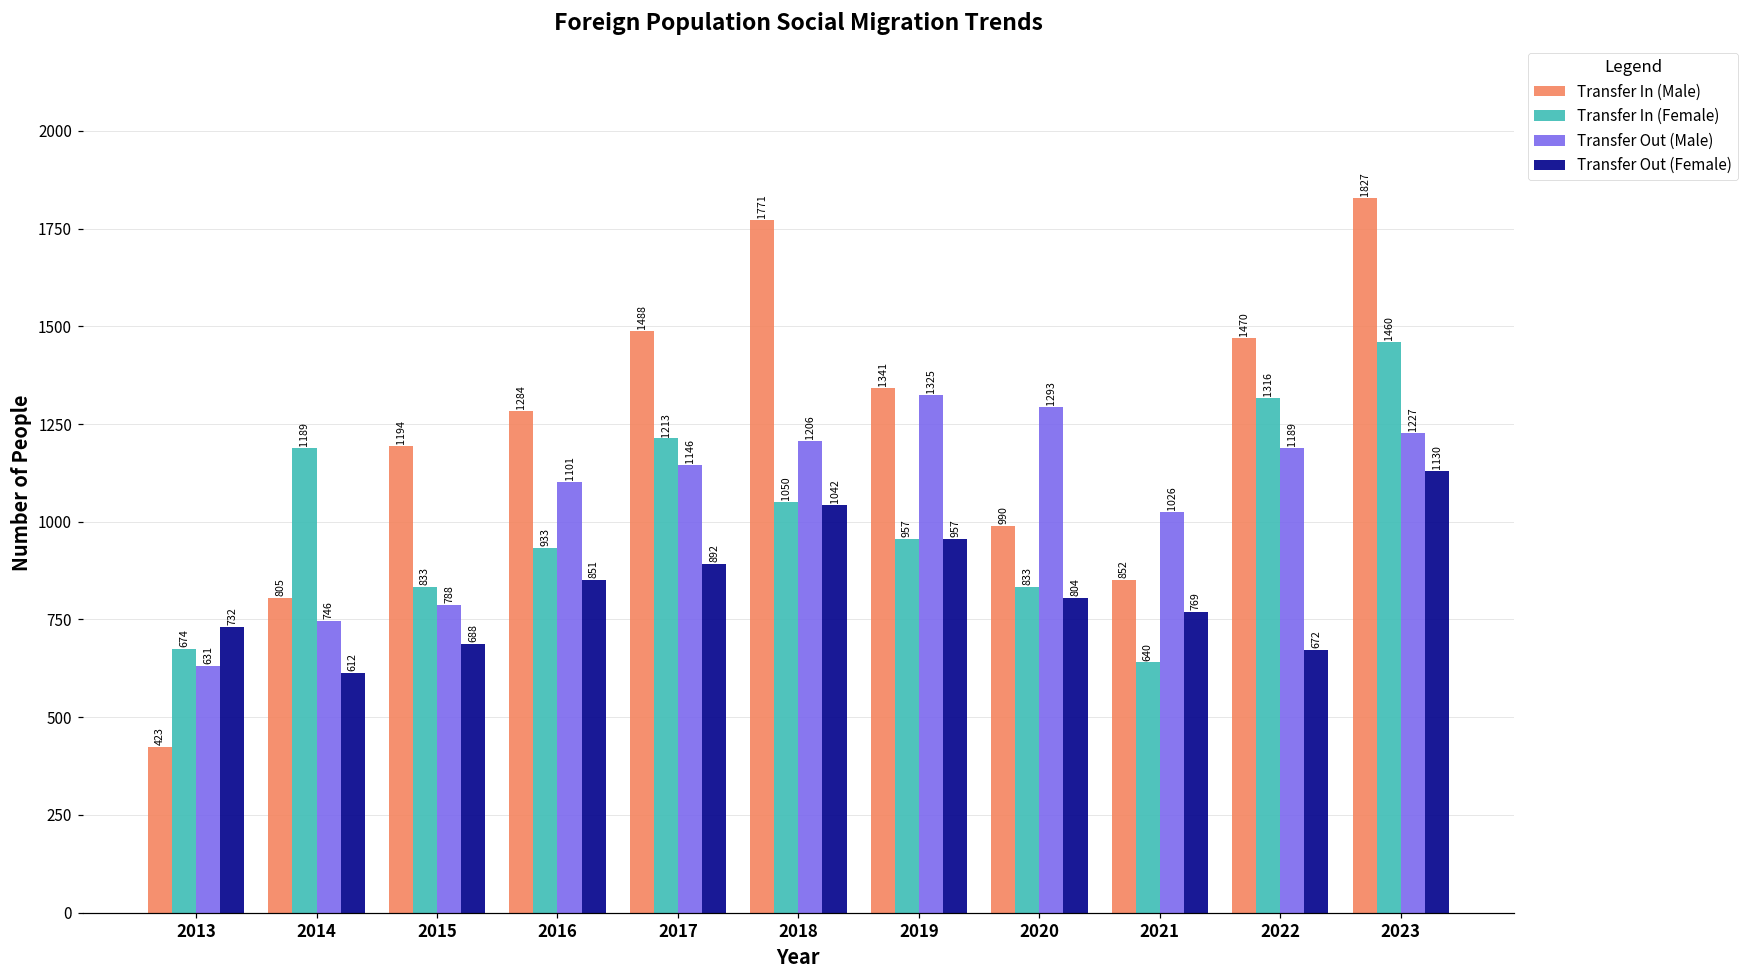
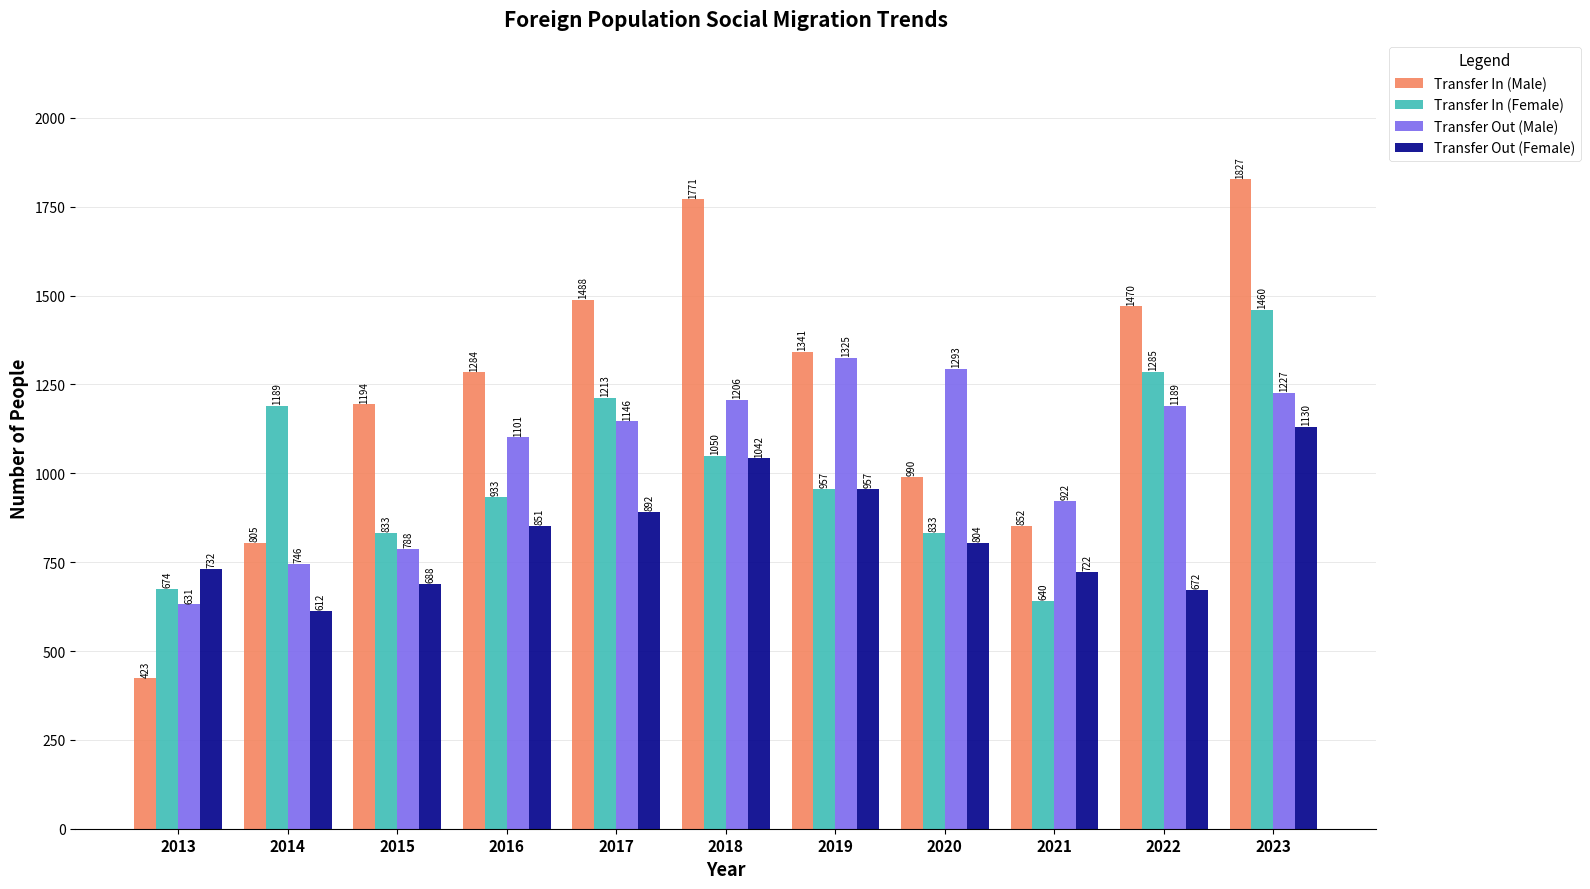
Transfer Out (Male), 2021: 1026 -> 922
Transfer Out (Female), 2021: 769 -> 722
Transfer In (Female), 2022: 1316 -> 1285
